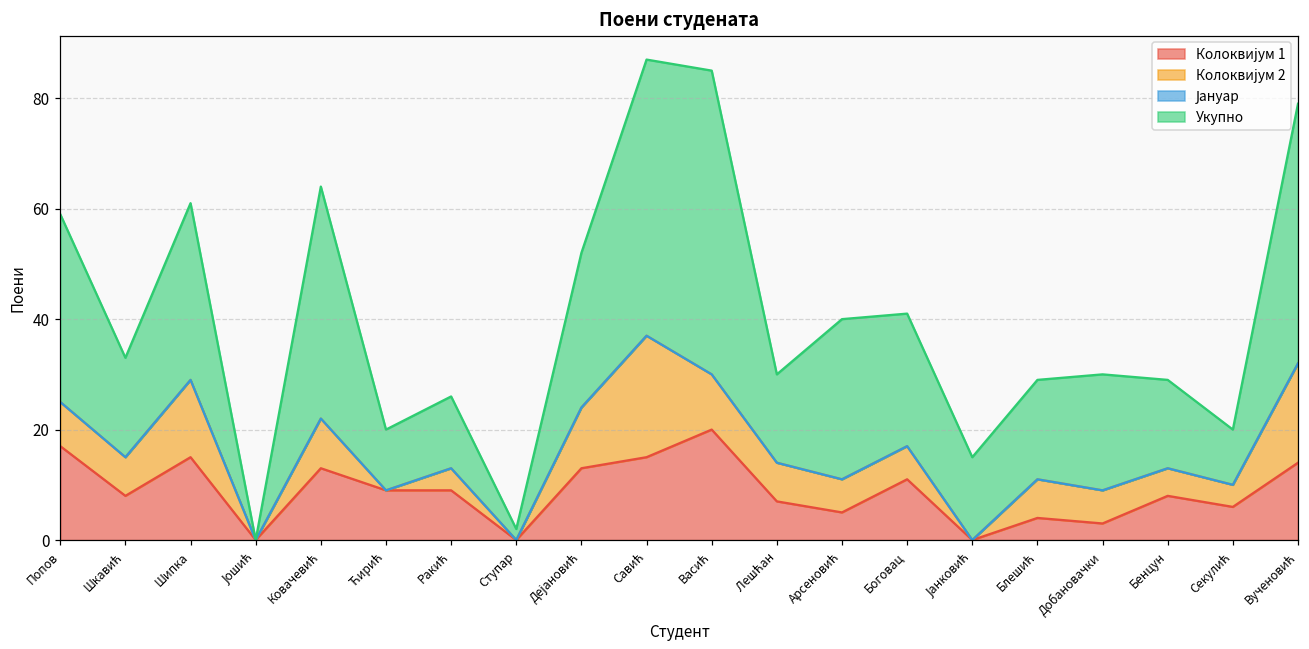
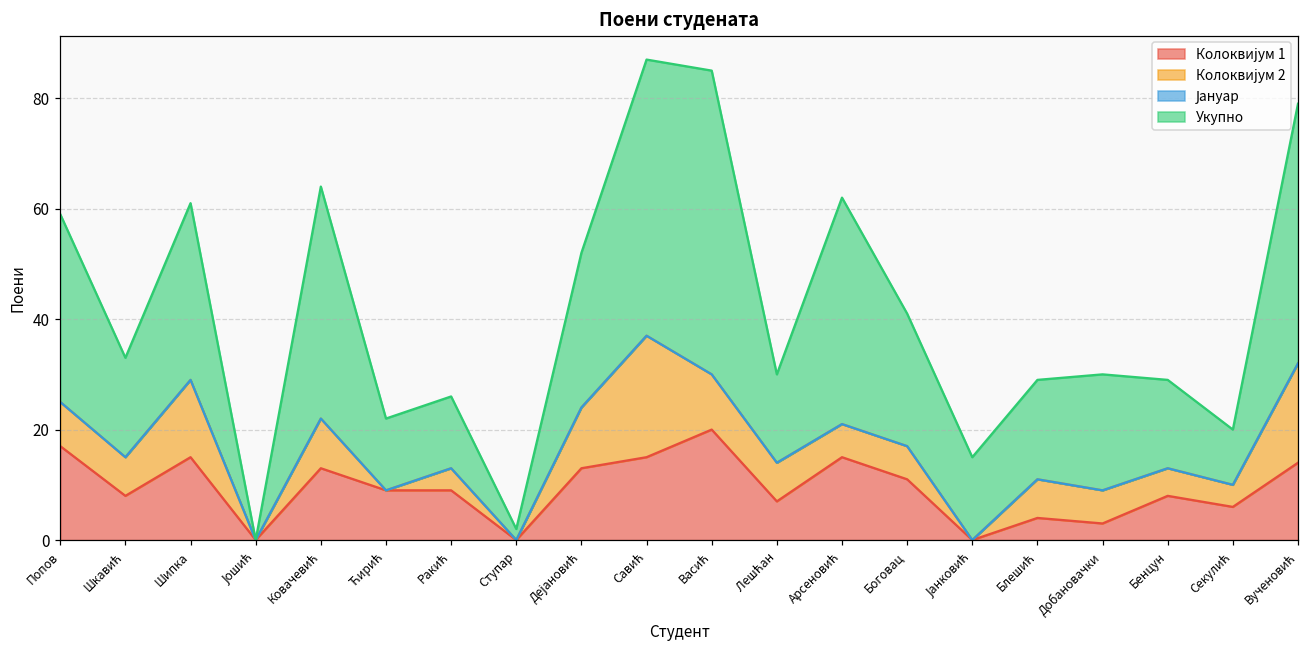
Укупно, Ћирић: 11 -> 13
Колоквијум 1, Арсеновић: 5 -> 15
Укупно, Арсеновић: 29 -> 41
